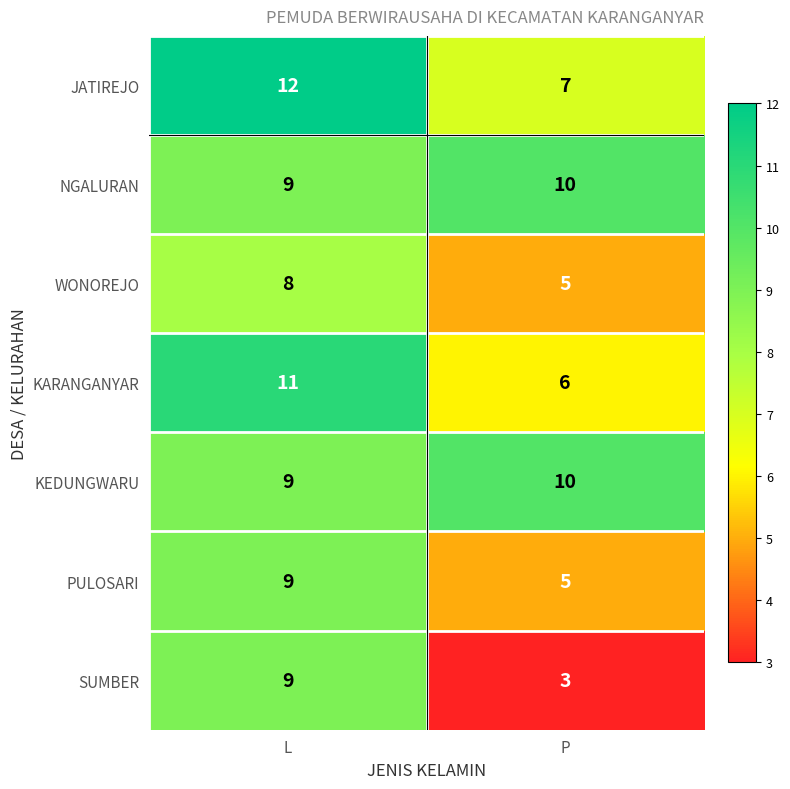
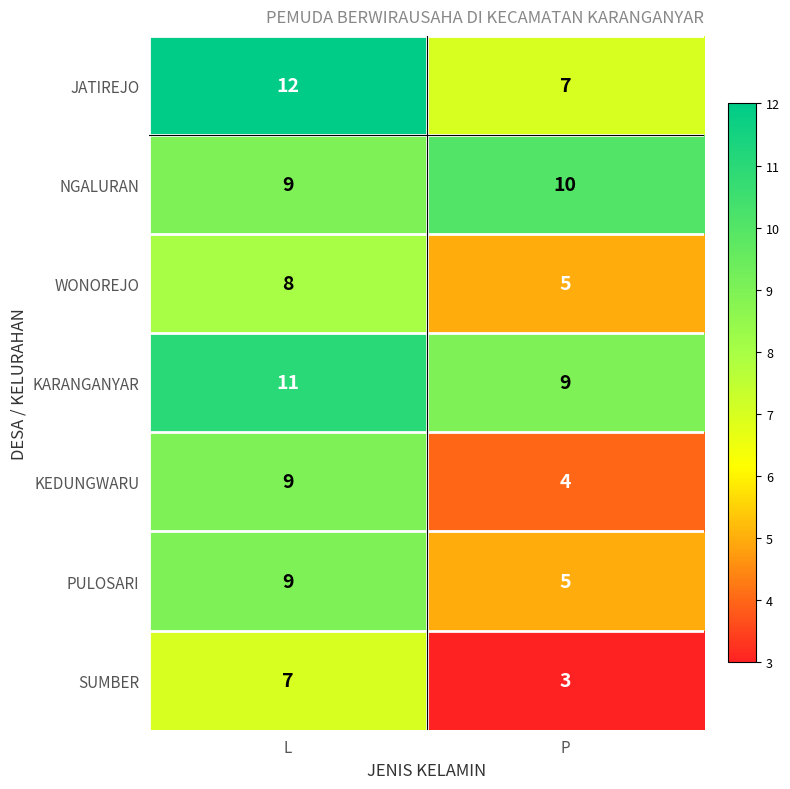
KARANGANYAR, P: 6 -> 9
KEDUNGWARU, P: 10 -> 4
SUMBER, L: 9 -> 7
